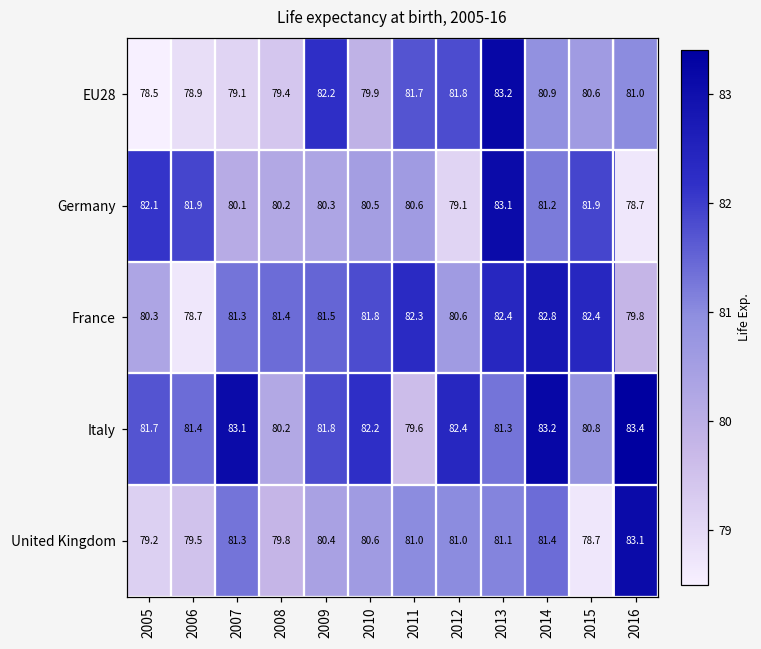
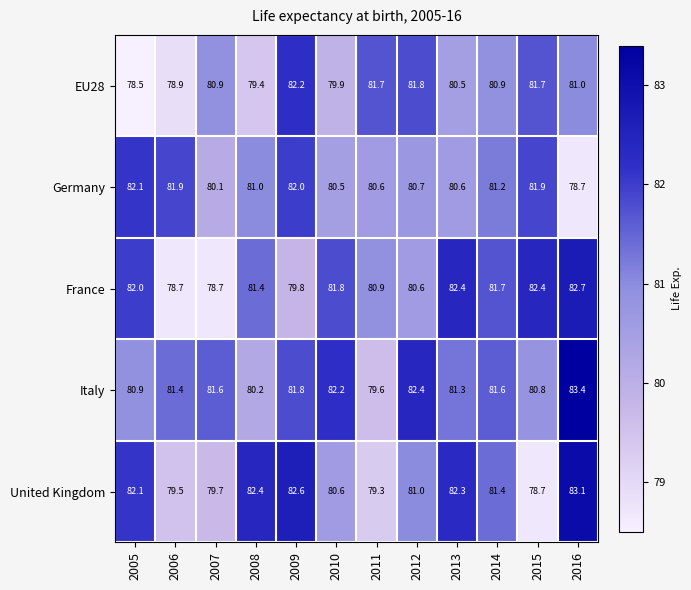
EU28, 2007: 79.1 -> 80.9
EU28, 2013: 83.2 -> 80.5
EU28, 2015: 80.6 -> 81.7
Germany, 2008: 80.2 -> 81.0
Germany, 2009: 80.3 -> 82.0
Germany, 2012: 79.1 -> 80.7
Germany, 2013: 83.1 -> 80.6
France, 2005: 80.3 -> 82.0
France, 2007: 81.3 -> 78.7
France, 2009: 81.5 -> 79.8
France, 2011: 82.3 -> 80.9
France, 2014: 82.8 -> 81.7
France, 2016: 79.8 -> 82.7
Italy, 2005: 81.7 -> 80.9
Italy, 2007: 83.1 -> 81.6
Italy, 2014: 83.2 -> 81.6
United Kingdom, 2005: 79.2 -> 82.1
United Kingdom, 2007: 81.3 -> 79.7
United Kingdom, 2008: 79.8 -> 82.4
United Kingdom, 2009: 80.4 -> 82.6
United Kingdom, 2011: 81.0 -> 79.3
United Kingdom, 2013: 81.1 -> 82.3
